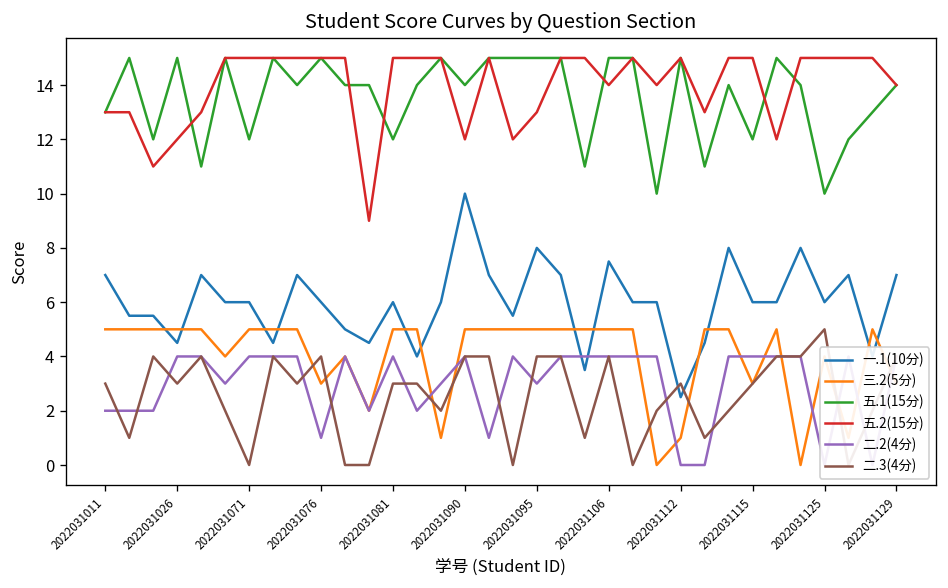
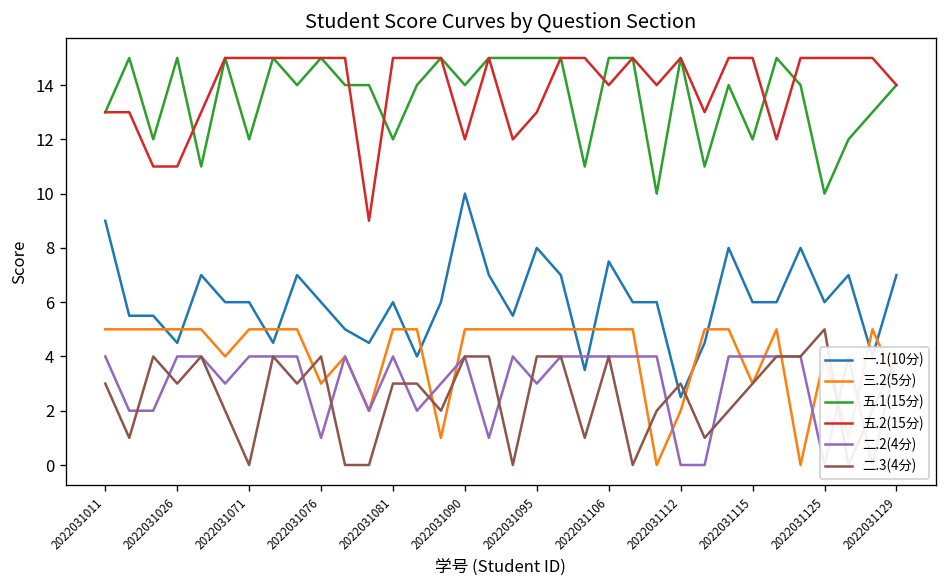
一.1(10分), 2022031011: 7 -> 9
二.2(4分), 2022031011: 2 -> 4
五.2(15分), 2022031026: 12 -> 11
三.2(5分), 2022031112: 1 -> 2
